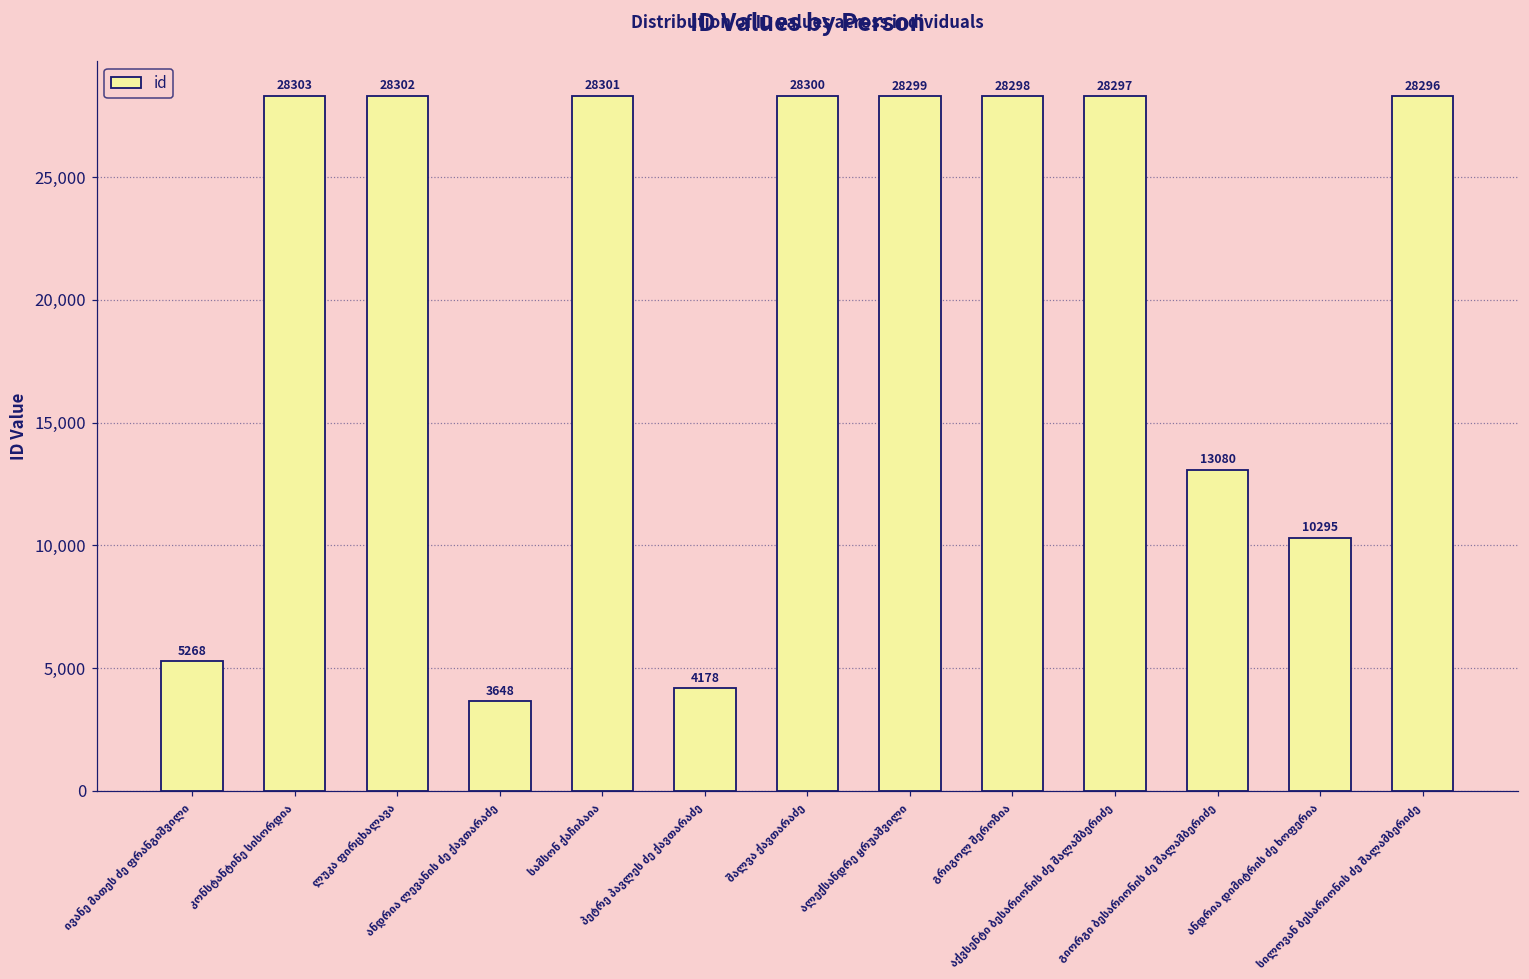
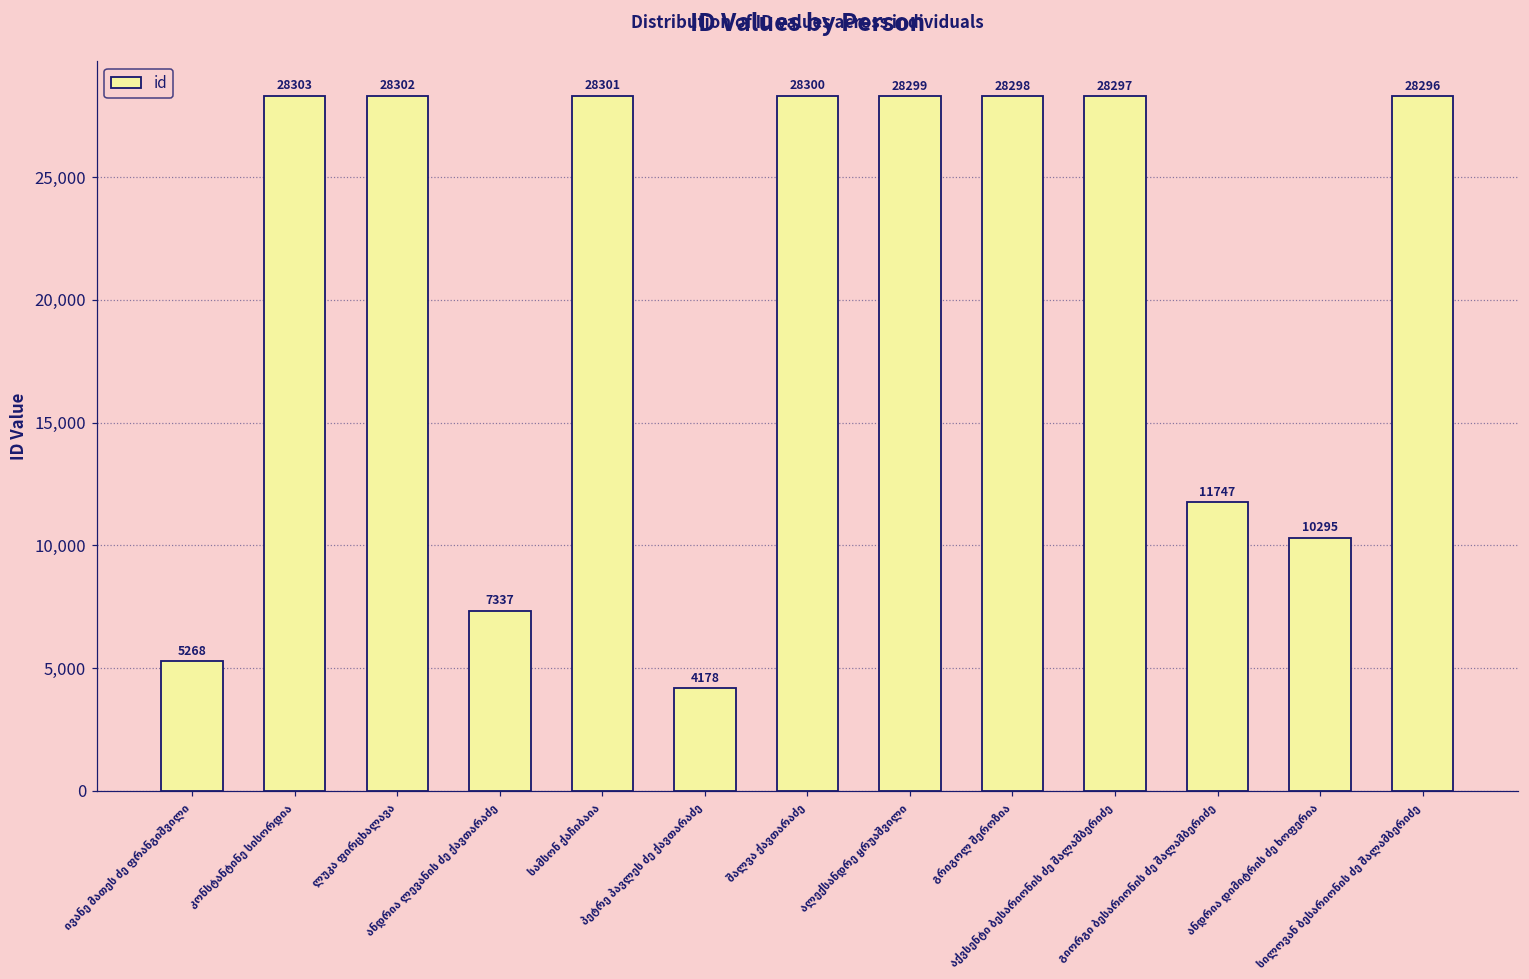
ანდრია ლევანის ძე ქავთარაძე: 3648 -> 7337
გიორგი ბესარიონის ძე შალამბერიძე: 13080 -> 11747
